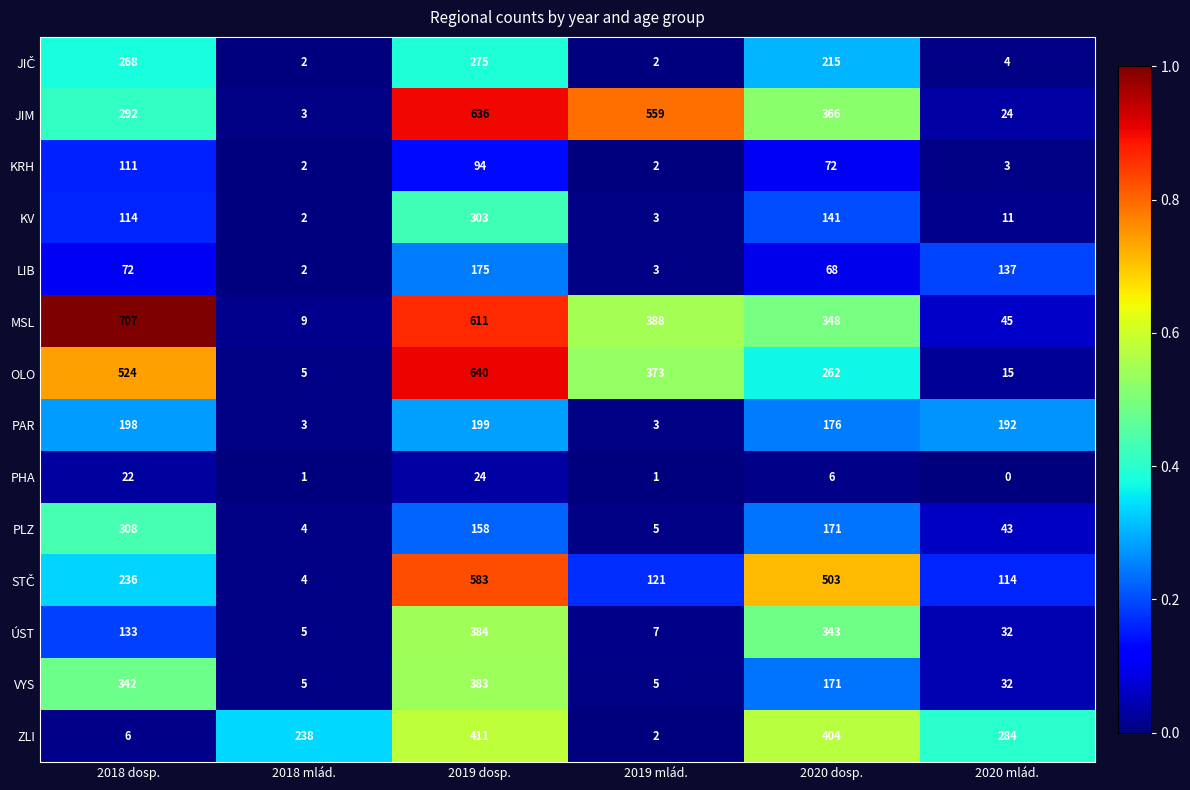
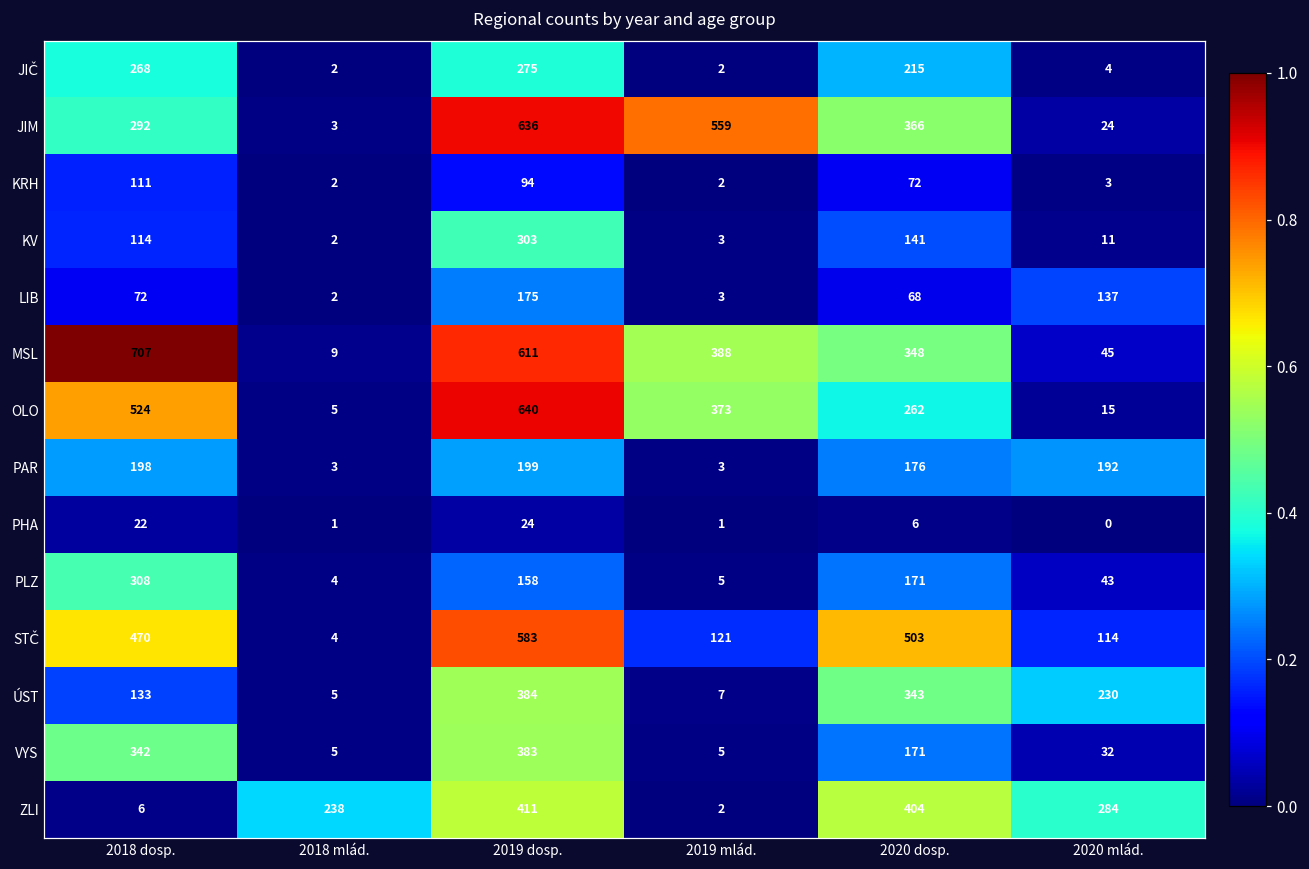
STČ, 2018 dosp.: 236 -> 470
ÚST, 2020 mlád.: 32 -> 230
